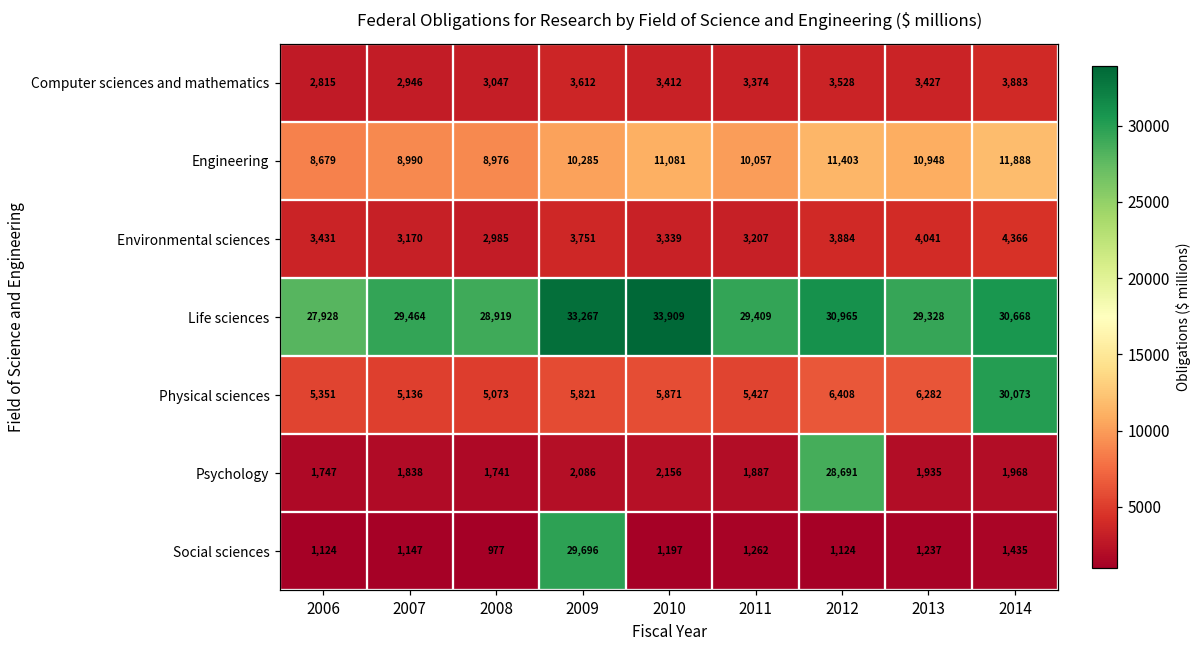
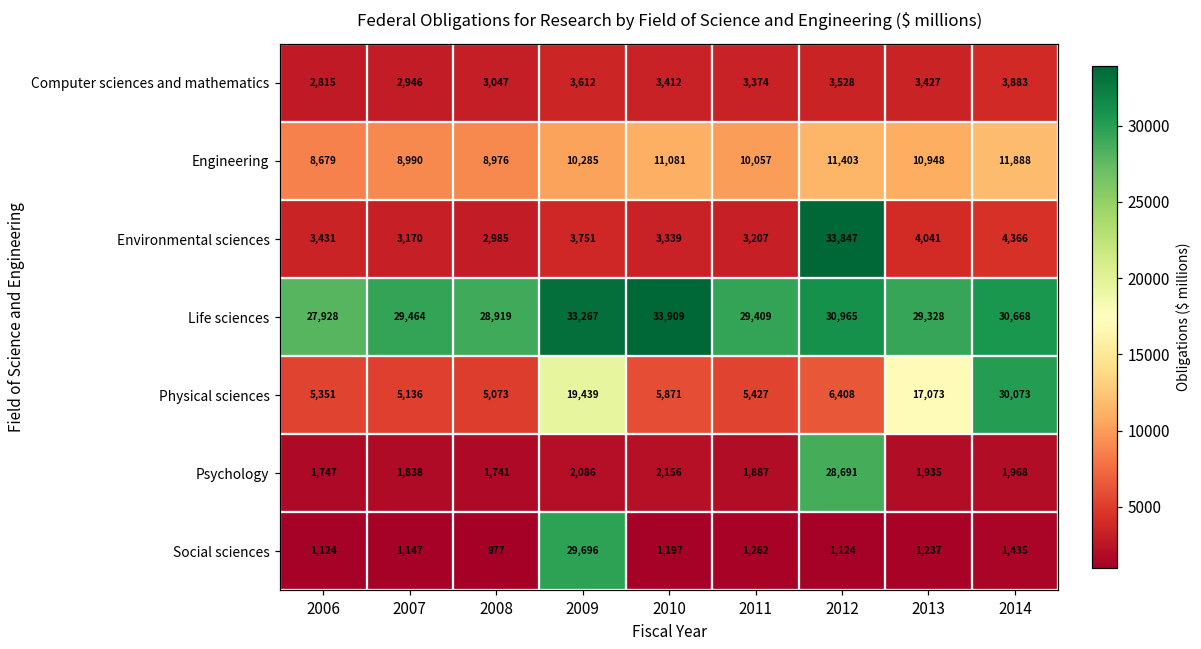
Environmental sciences, 2012: 3,884 -> 33,847
Physical sciences, 2009: 5,821 -> 19,439
Physical sciences, 2013: 6,282 -> 17,073
